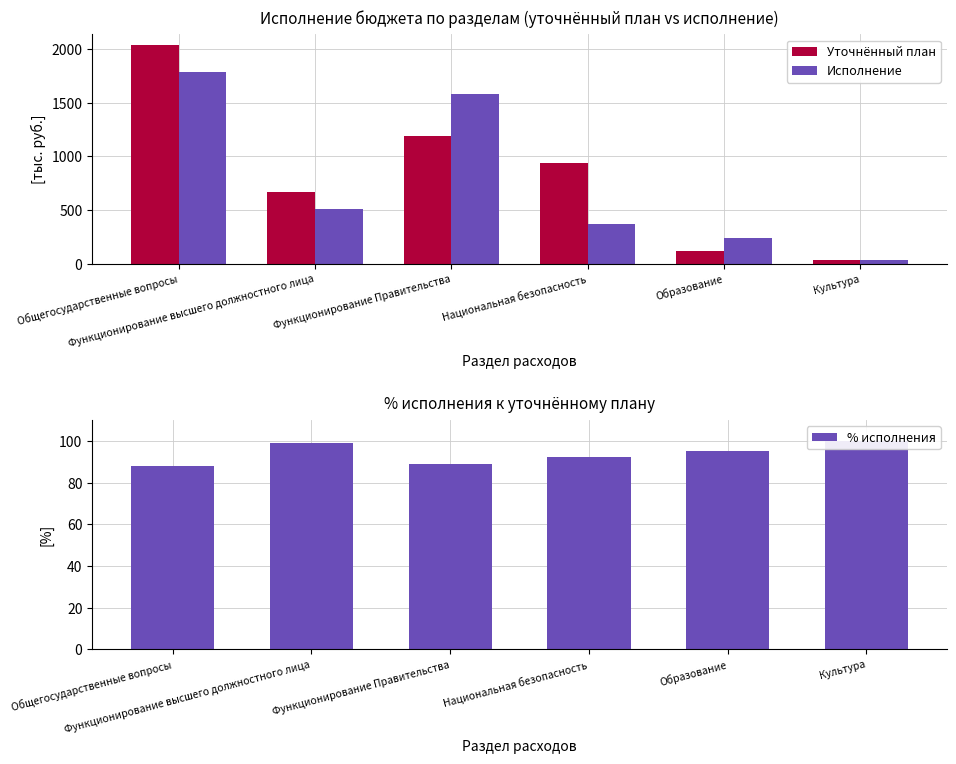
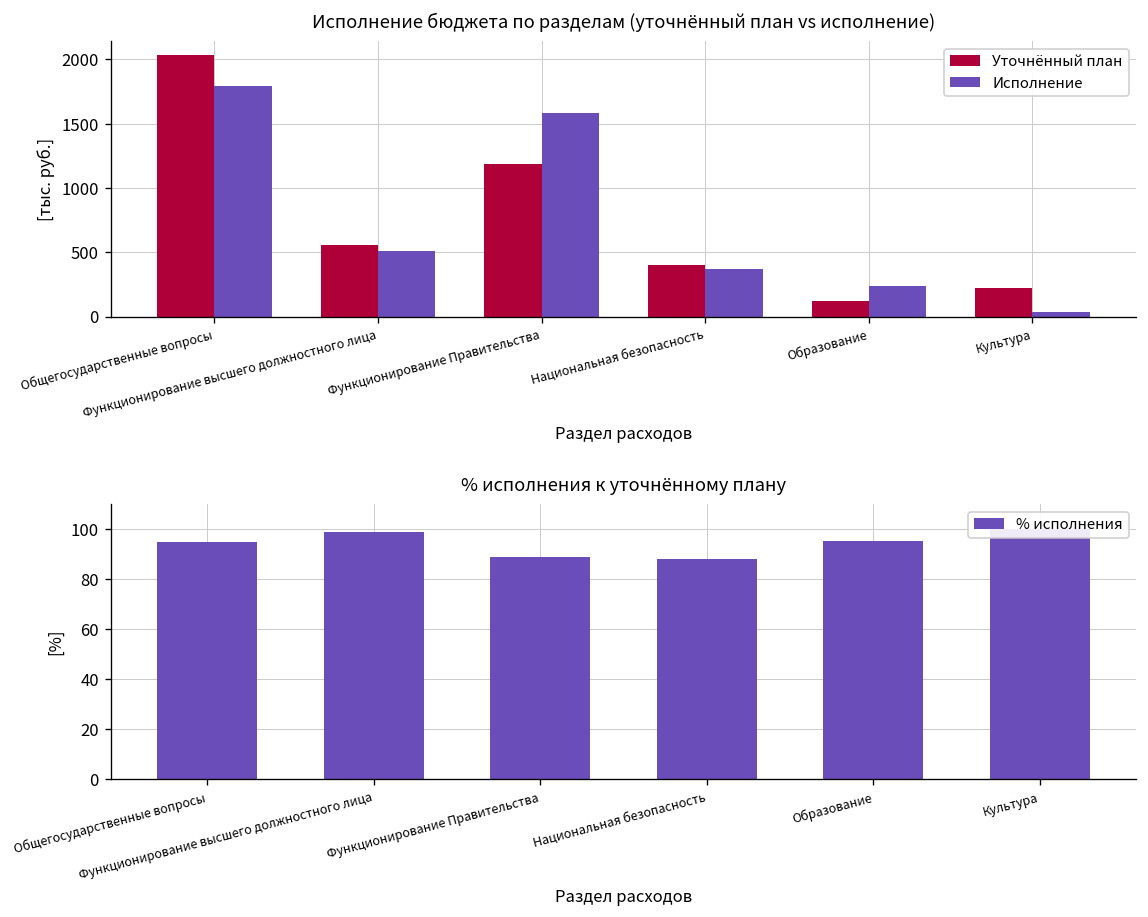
Исполнение бюджета по разделам (уточнённый план vs исполнение), Уточнённый план, Функционирование высшего должностного лица: 660 -> 550
Исполнение бюджета по разделам (уточнённый план vs исполнение), Уточнённый план, Национальная безопасность: 940 -> 400
Исполнение бюджета по разделам (уточнённый план vs исполнение), Уточнённый план, Культура: 40 -> 230
% исполнения к уточнённому плану, Общегосударственные вопросы: 88 -> 95
% исполнения к уточнённому плану, Национальная безопасность: 92 -> 88
